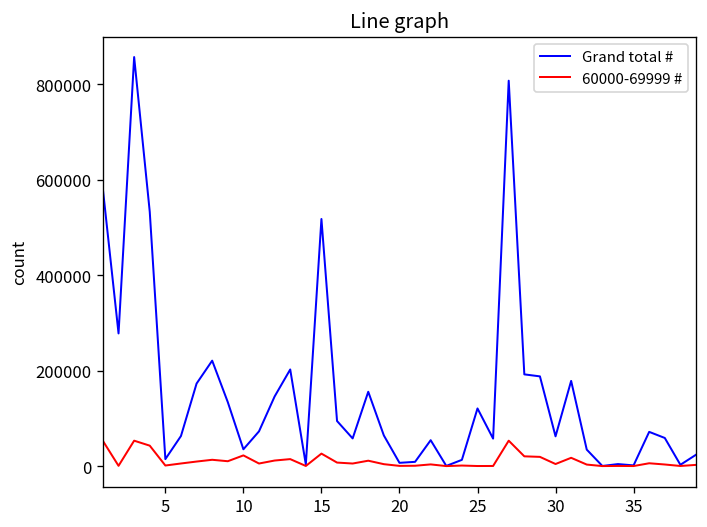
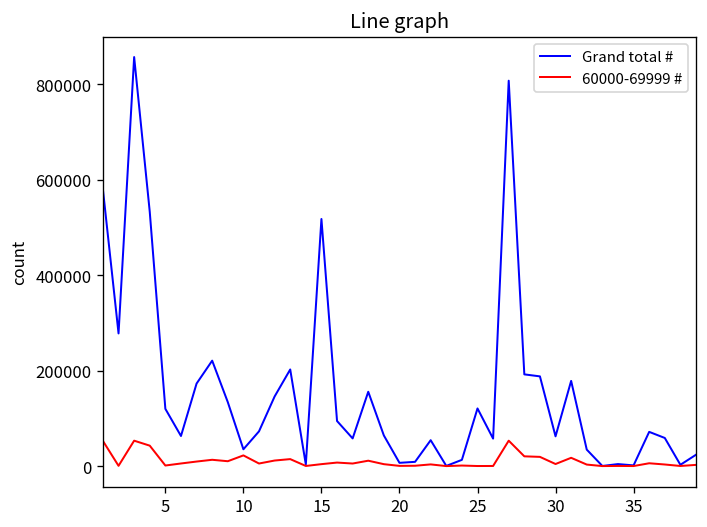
Grand total #, 5: 10000 -> 120000
60000-69999 #, 15: 30000 -> 0
